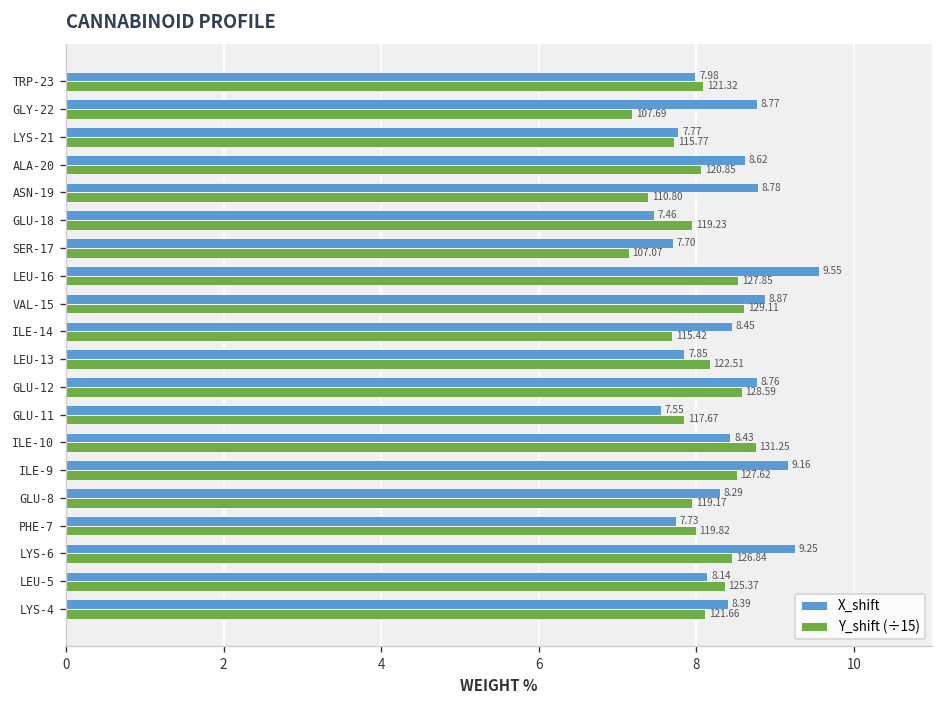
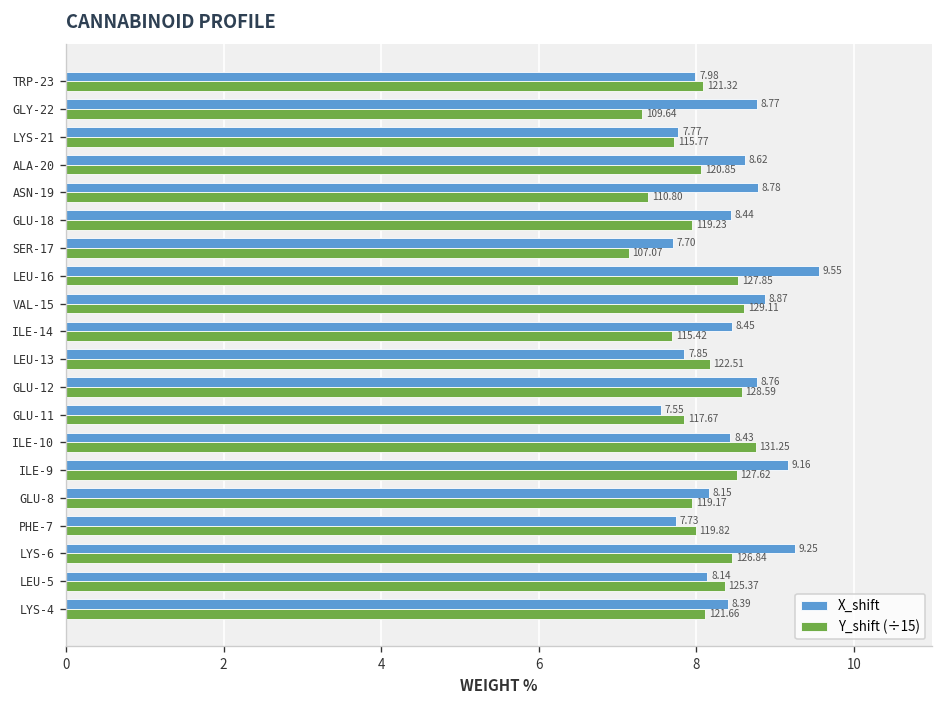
Y_shift (÷15), GLY-22: 107.69 -> 109.64
X_shift, GLU-18: 7.46 -> 8.44
X_shift, GLU-8: 8.29 -> 8.15
